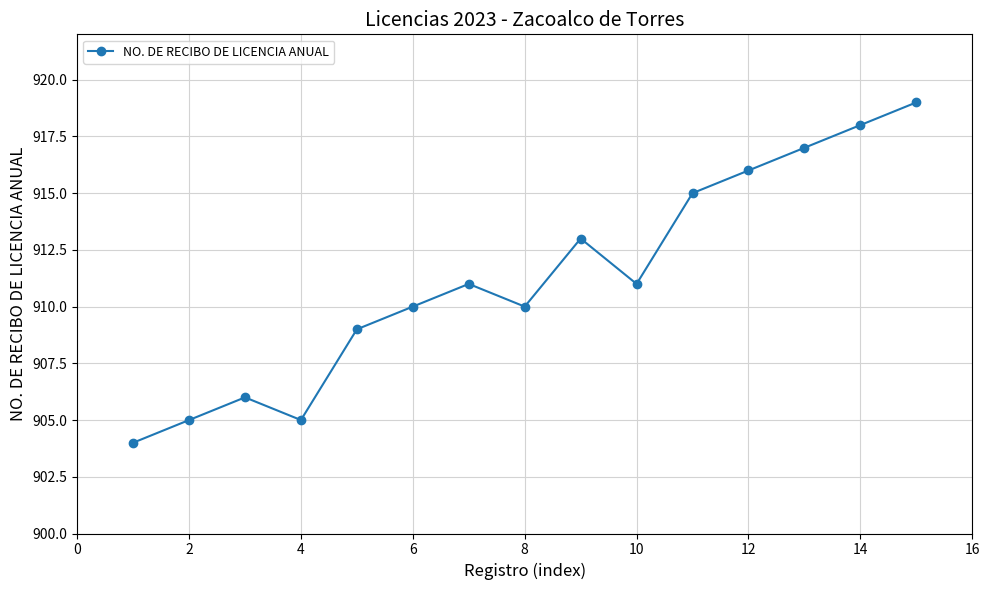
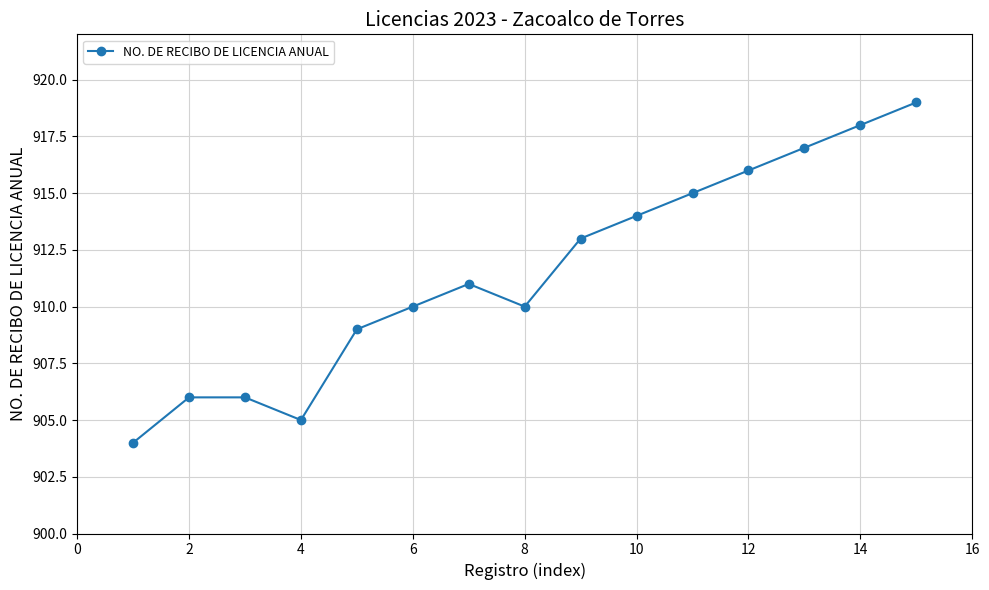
2: 905 -> 906
10: 911 -> 914
